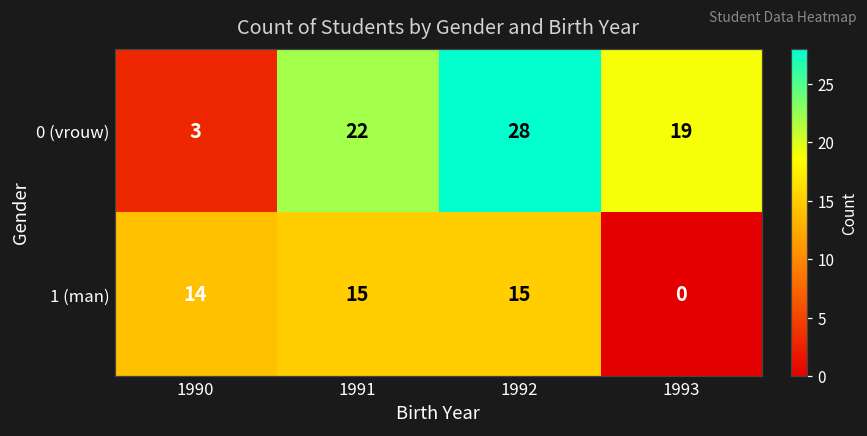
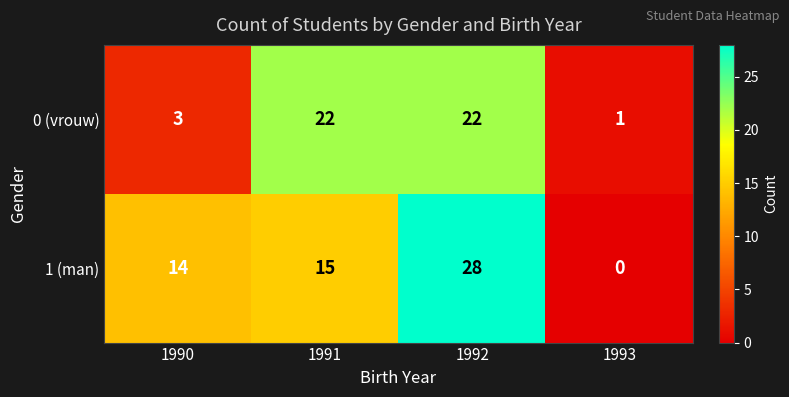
0 (vrouw), 1992: 28 -> 22
0 (vrouw), 1993: 19 -> 1
1 (man), 1992: 15 -> 28
